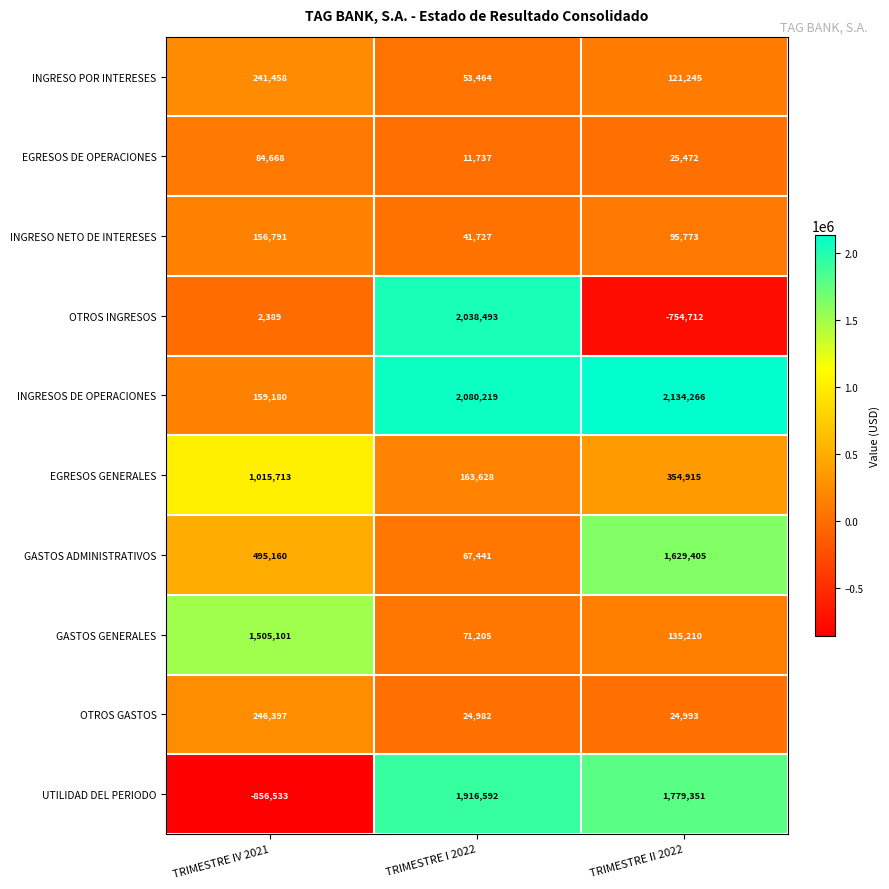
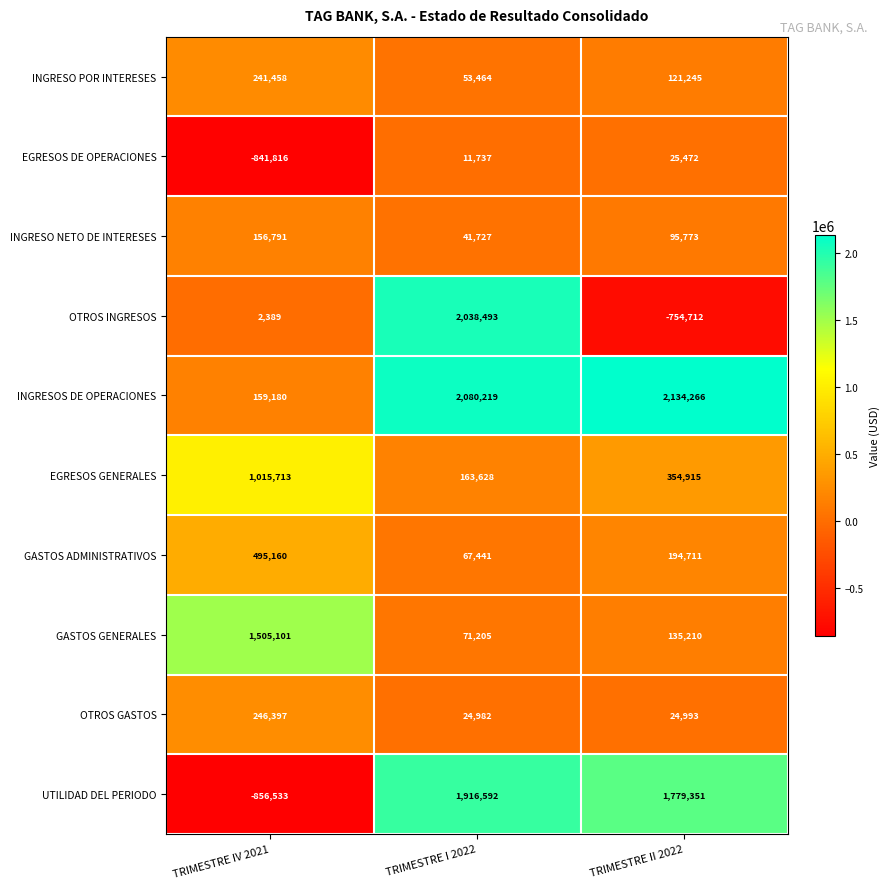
EGRESOS DE OPERACIONES, TRIMESTRE IV 2021: 84,668 -> -841,816
GASTOS ADMINISTRATIVOS, TRIMESTRE II 2022: 1,629,405 -> 194,711
